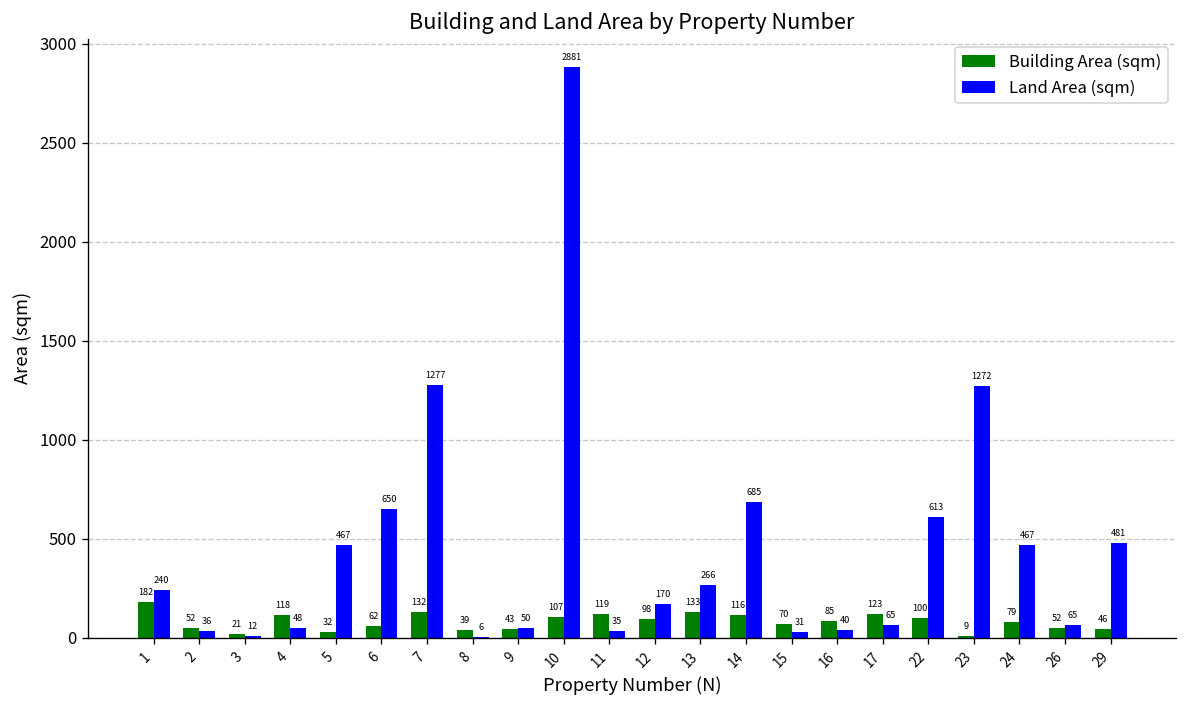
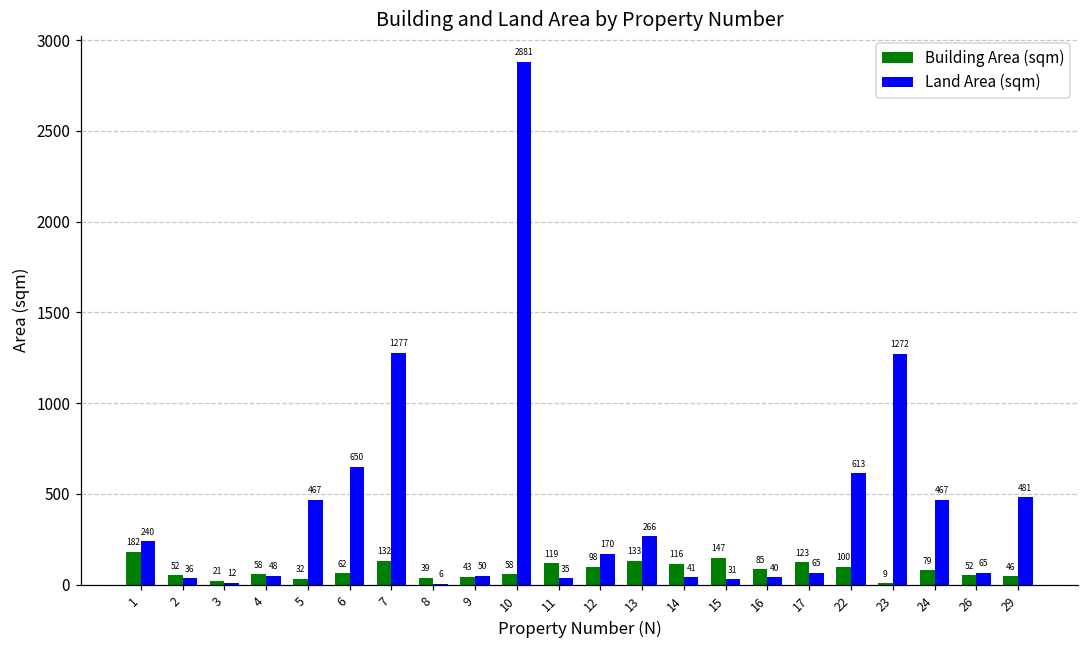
Building Area (sqm), 4: 118 -> 58
Building Area (sqm), 10: 107 -> 58
Land Area (sqm), 14: 685 -> 41
Building Area (sqm), 15: 70 -> 147
